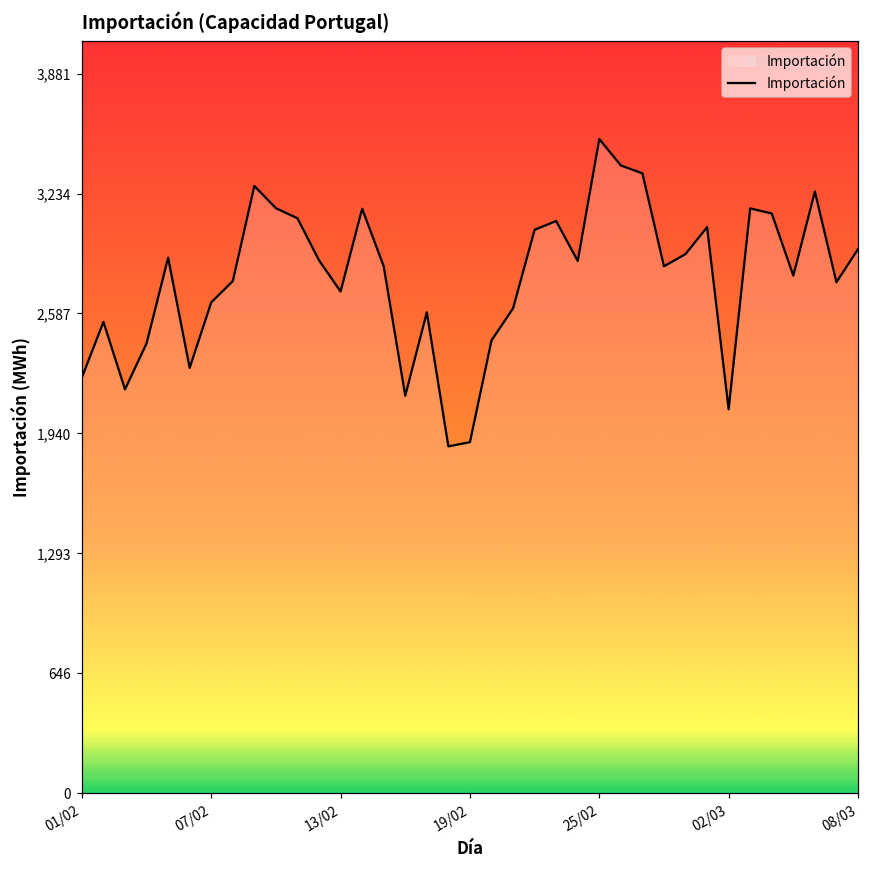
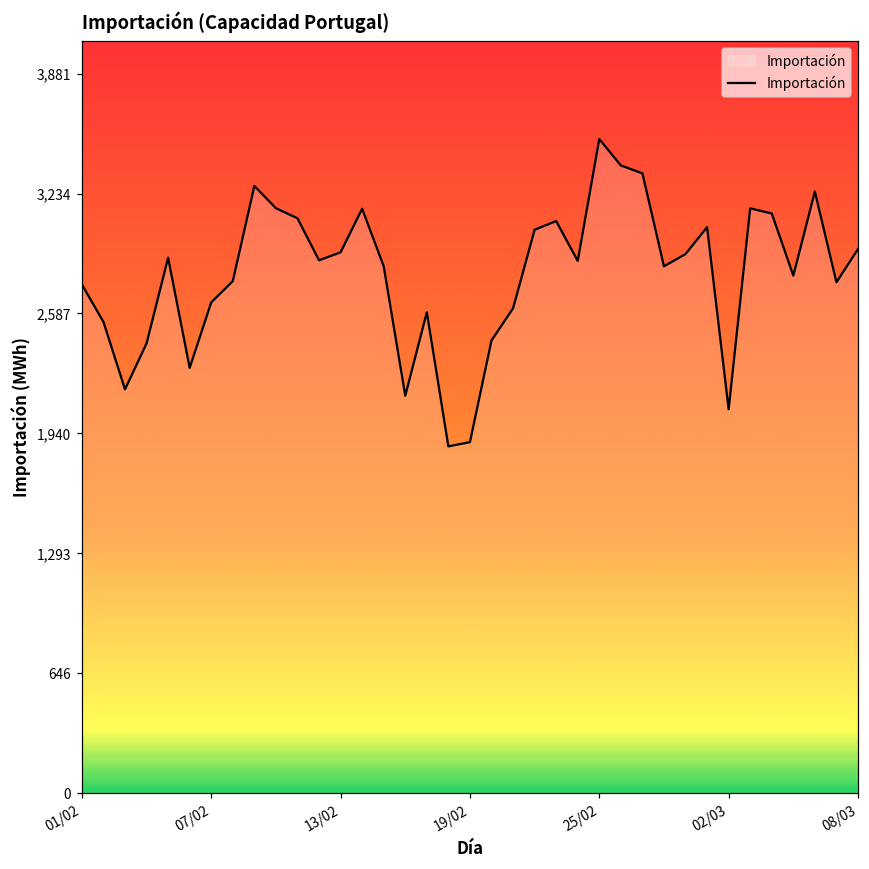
01/02: 2,240 -> 2,740
13/02: 2,710 -> 2,920
